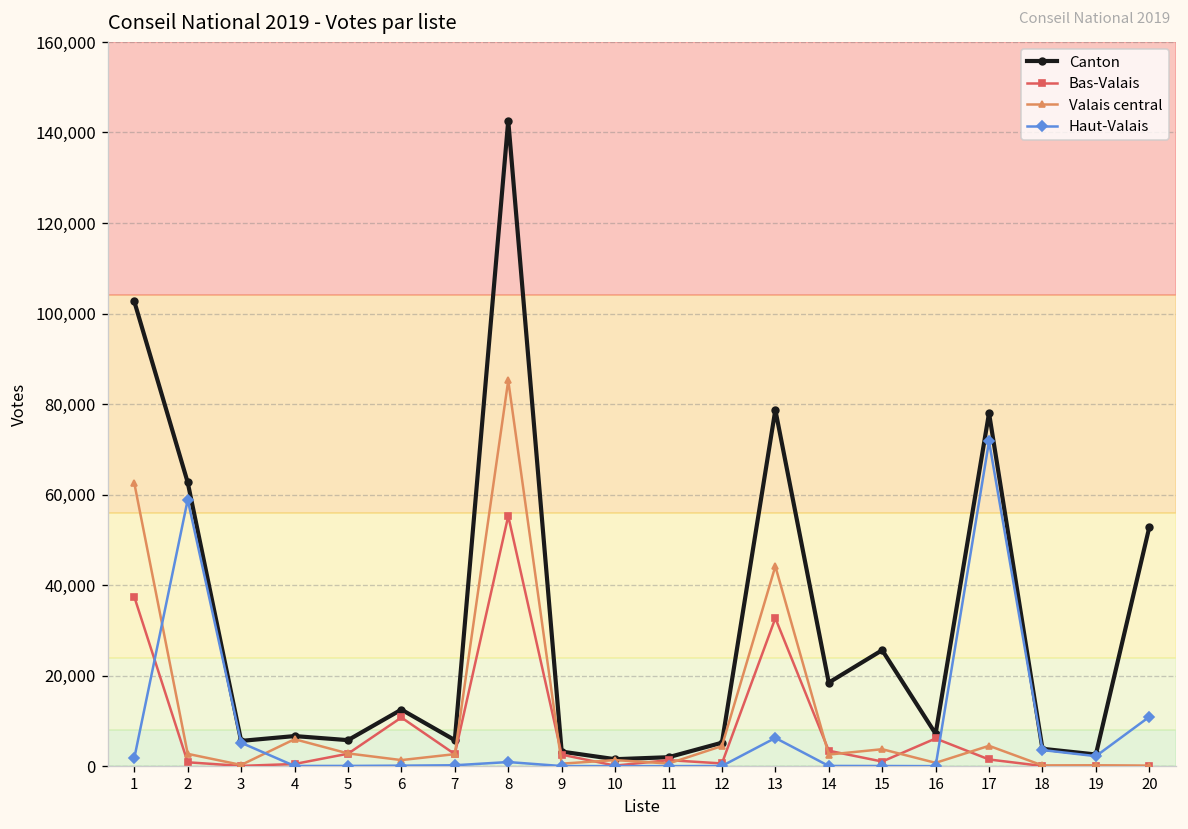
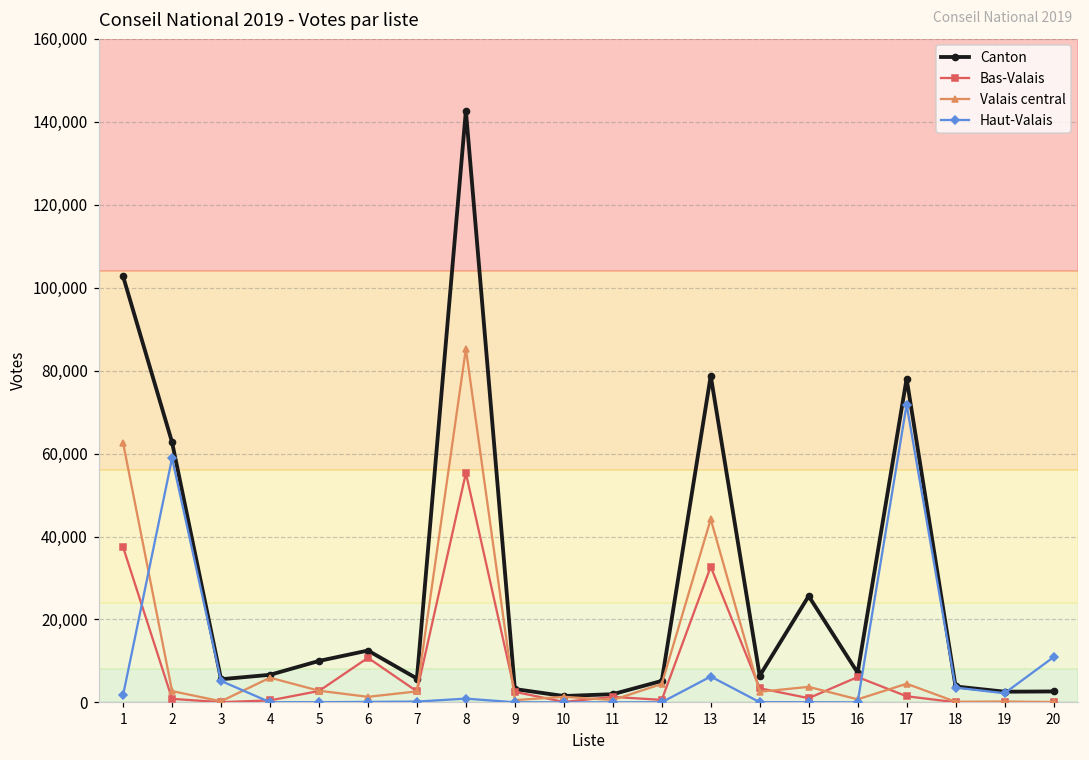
Canton, 5: 6,000 -> 10,000
Canton, 14: 18,000 -> 6,000
Canton, 20: 53,000 -> 3,000
